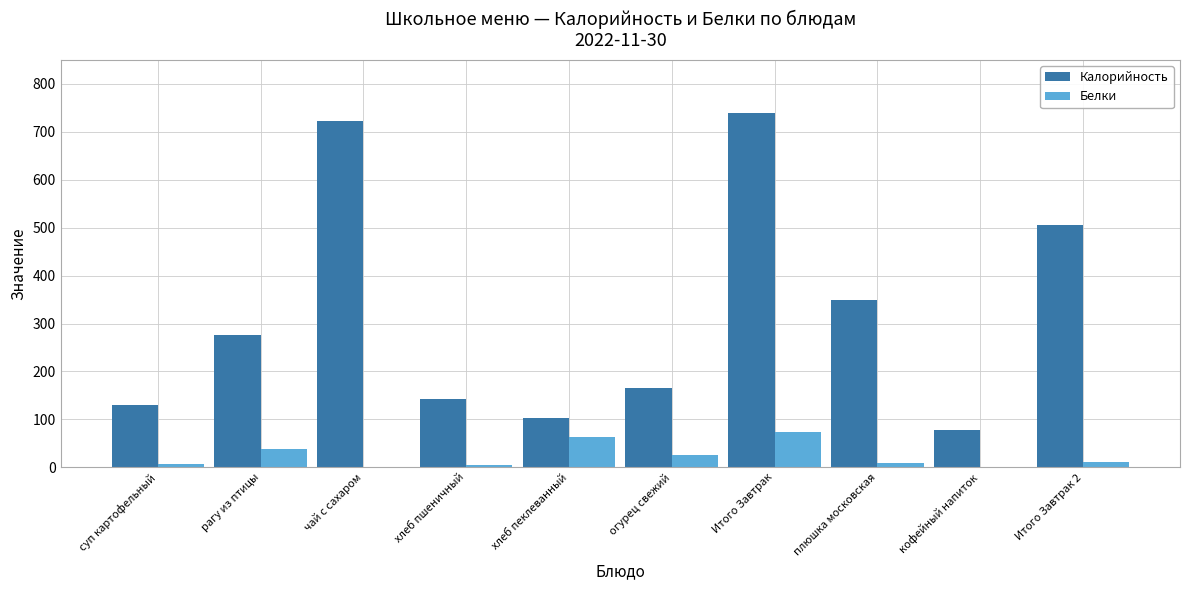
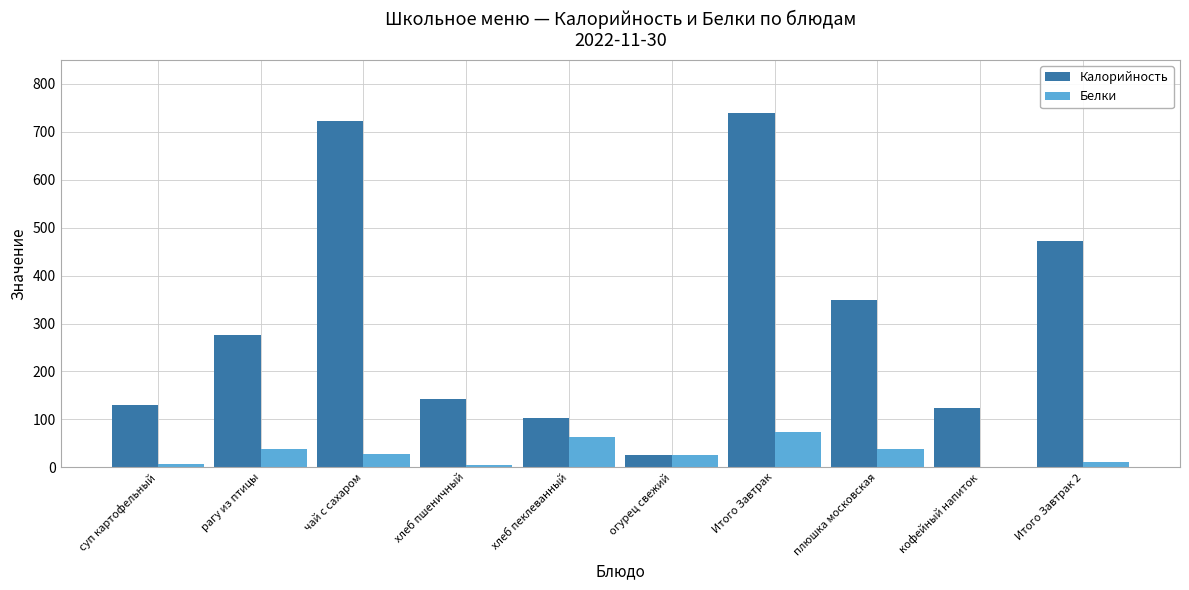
Белки, чай с сахаром: 0 -> 30
Калорийность, огурец свежий: 170 -> 30
Белки, плюшка московская: 10 -> 40
Калорийность, кофейный напиток: 80 -> 120
Калорийность, Итого Завтрак 2: 510 -> 470
